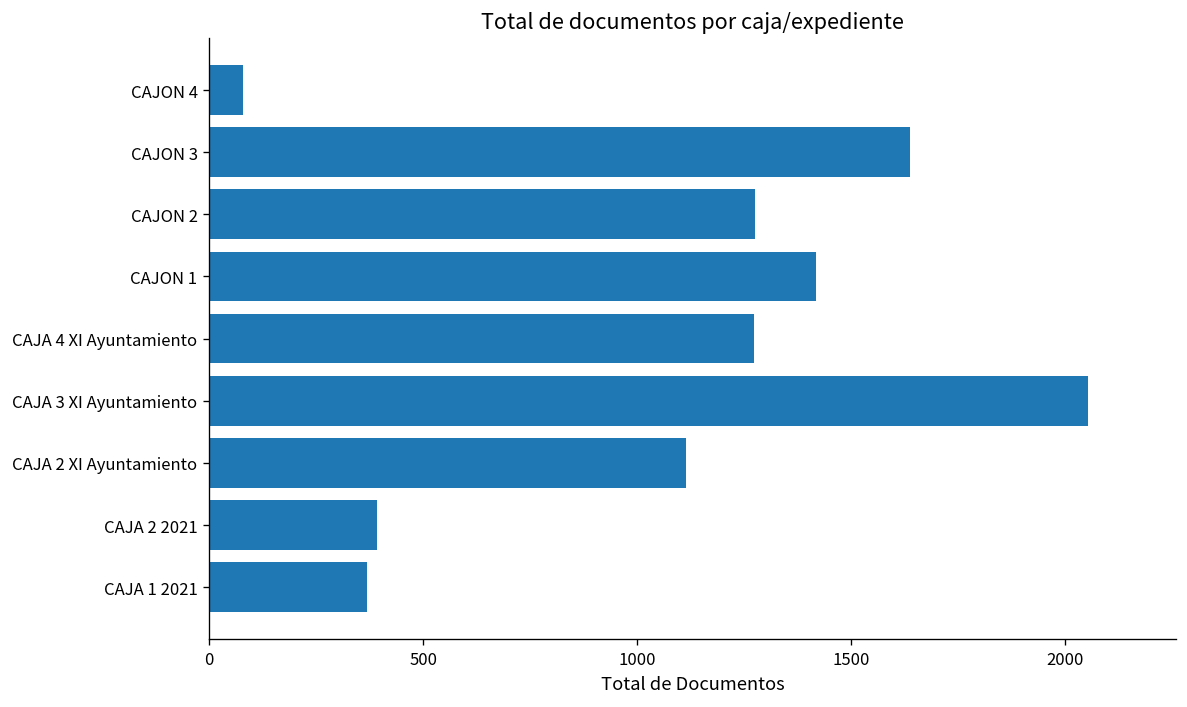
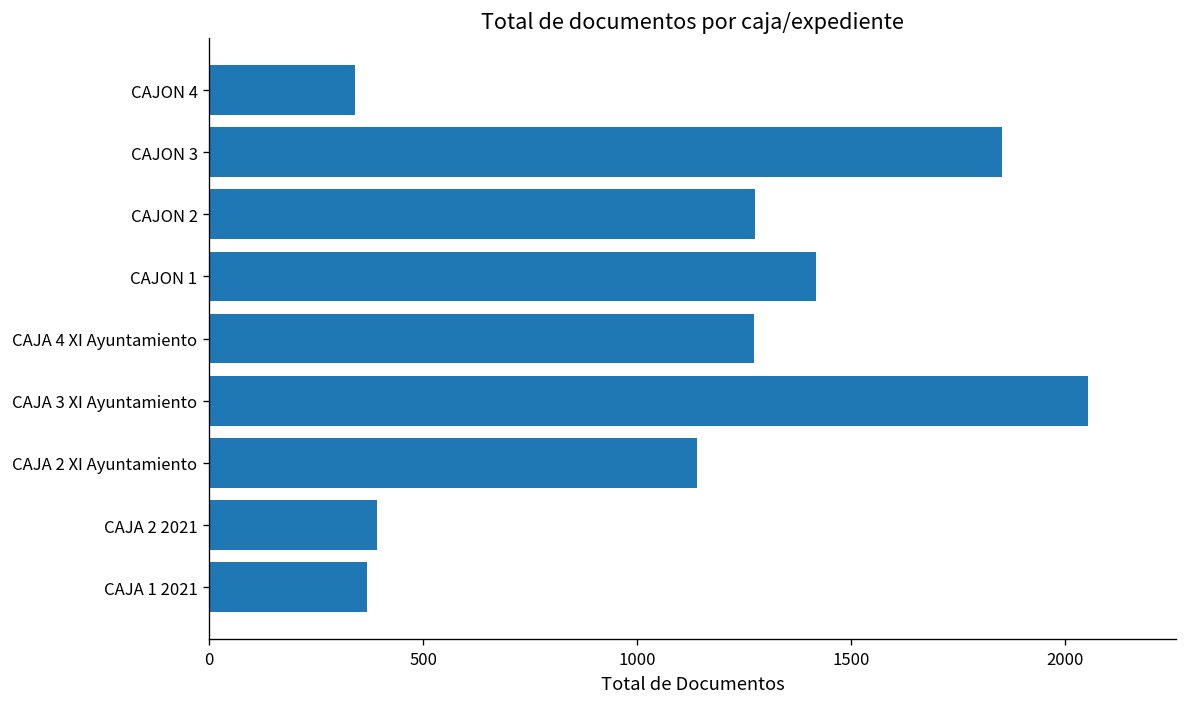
CAJON 4: 80 -> 340
CAJON 3: 1640 -> 1850
CAJA 2 XI Ayuntamiento: 1110 -> 1140
